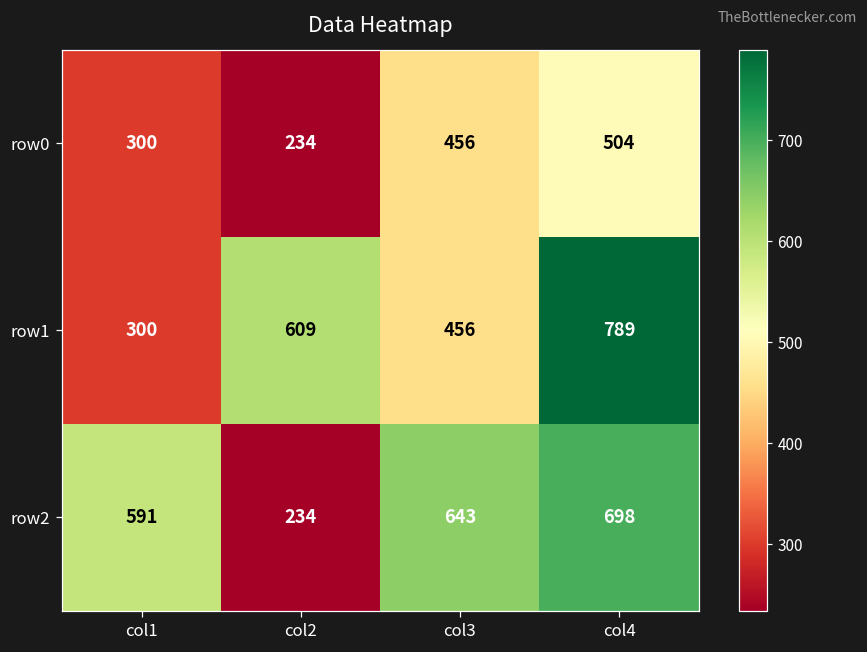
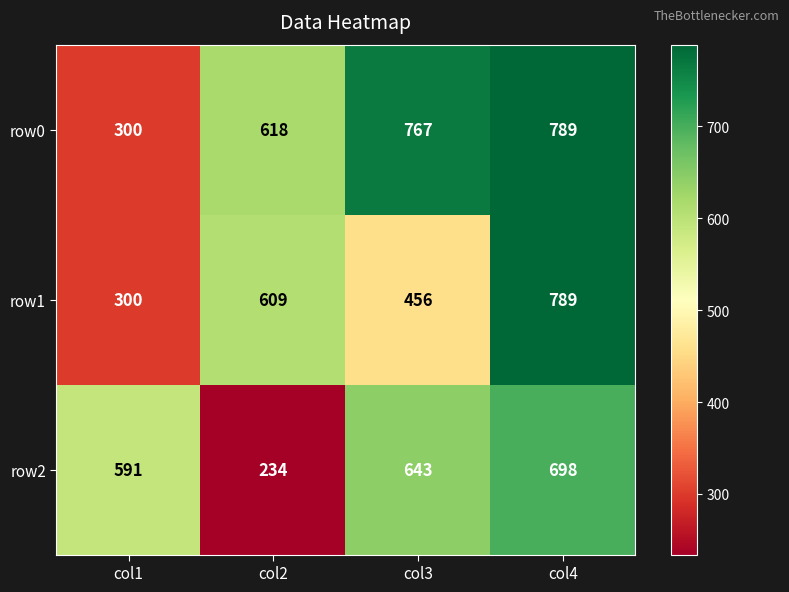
row0, col2: 234 -> 618
row0, col3: 456 -> 767
row0, col4: 504 -> 789
